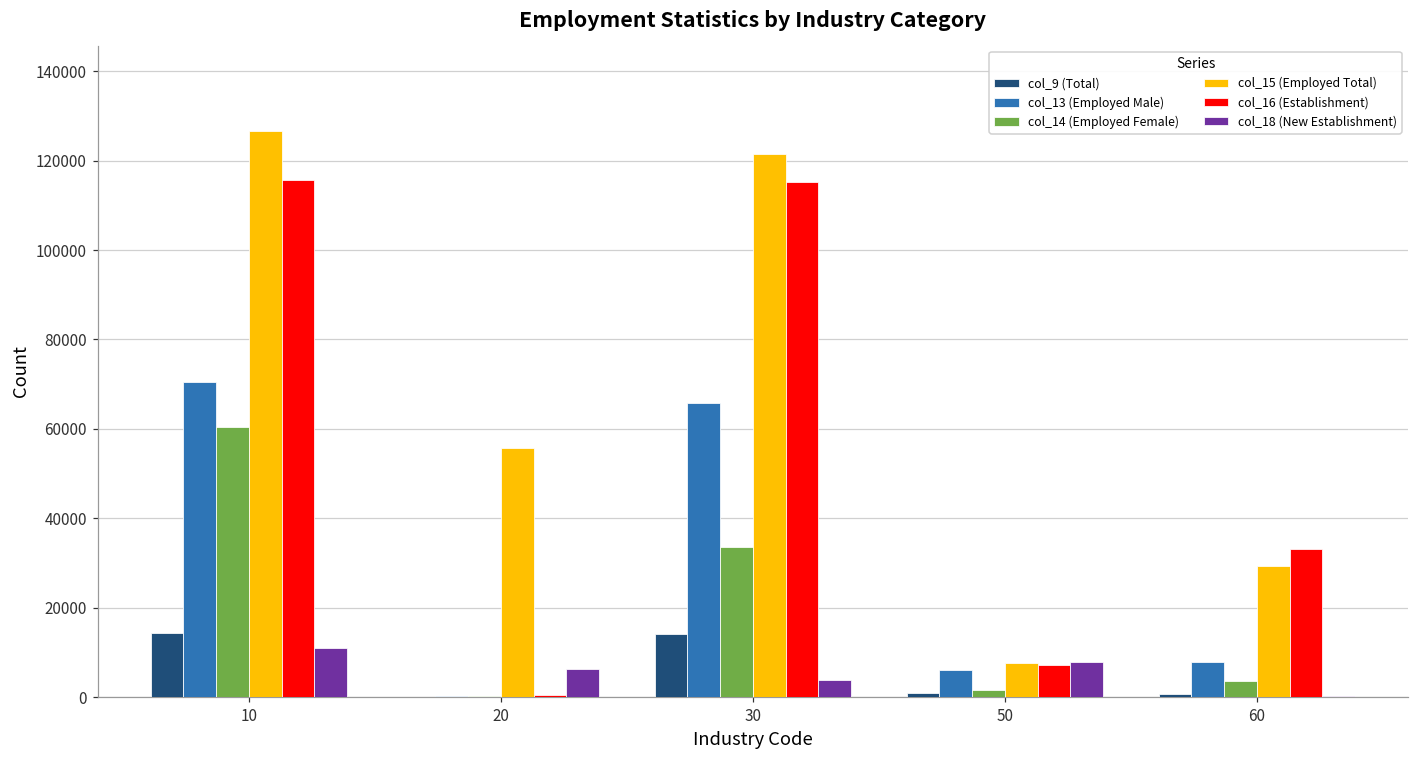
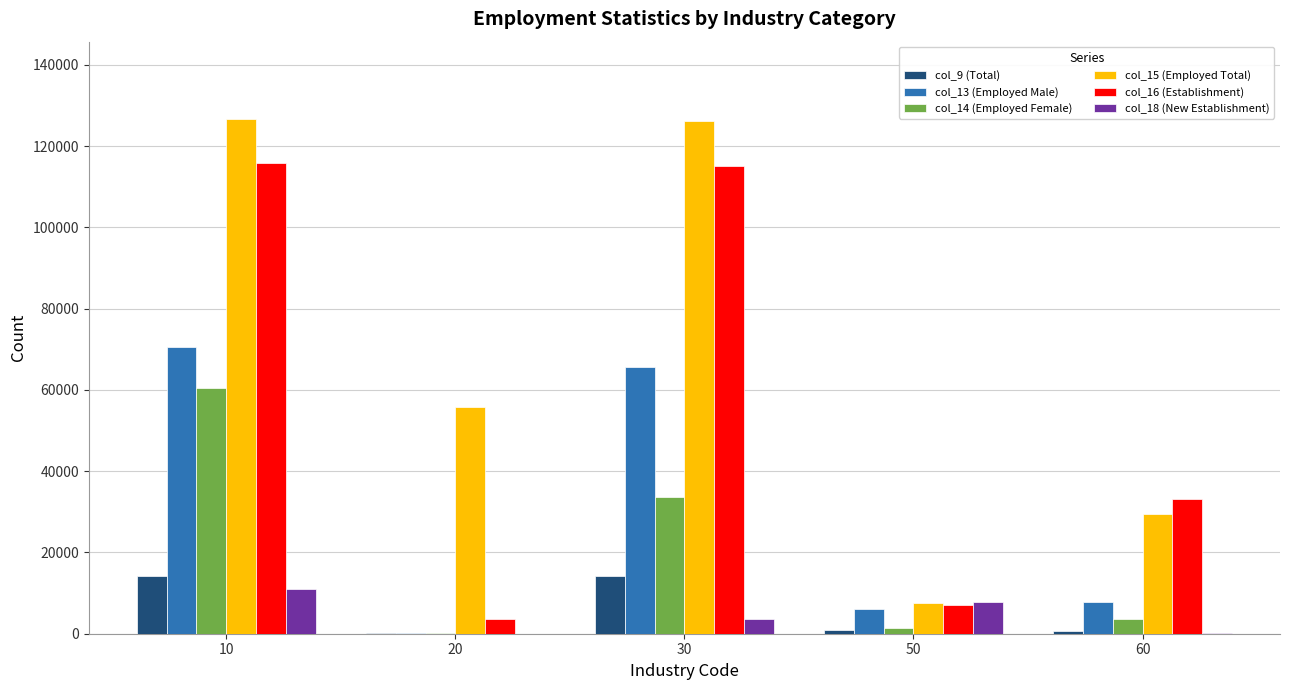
col_16 (Establishment), 20: 1000 -> 4000
col_18 (New Establishment), 20: 6000 -> 0
col_15 (Employed Total), 30: 121000 -> 126000
